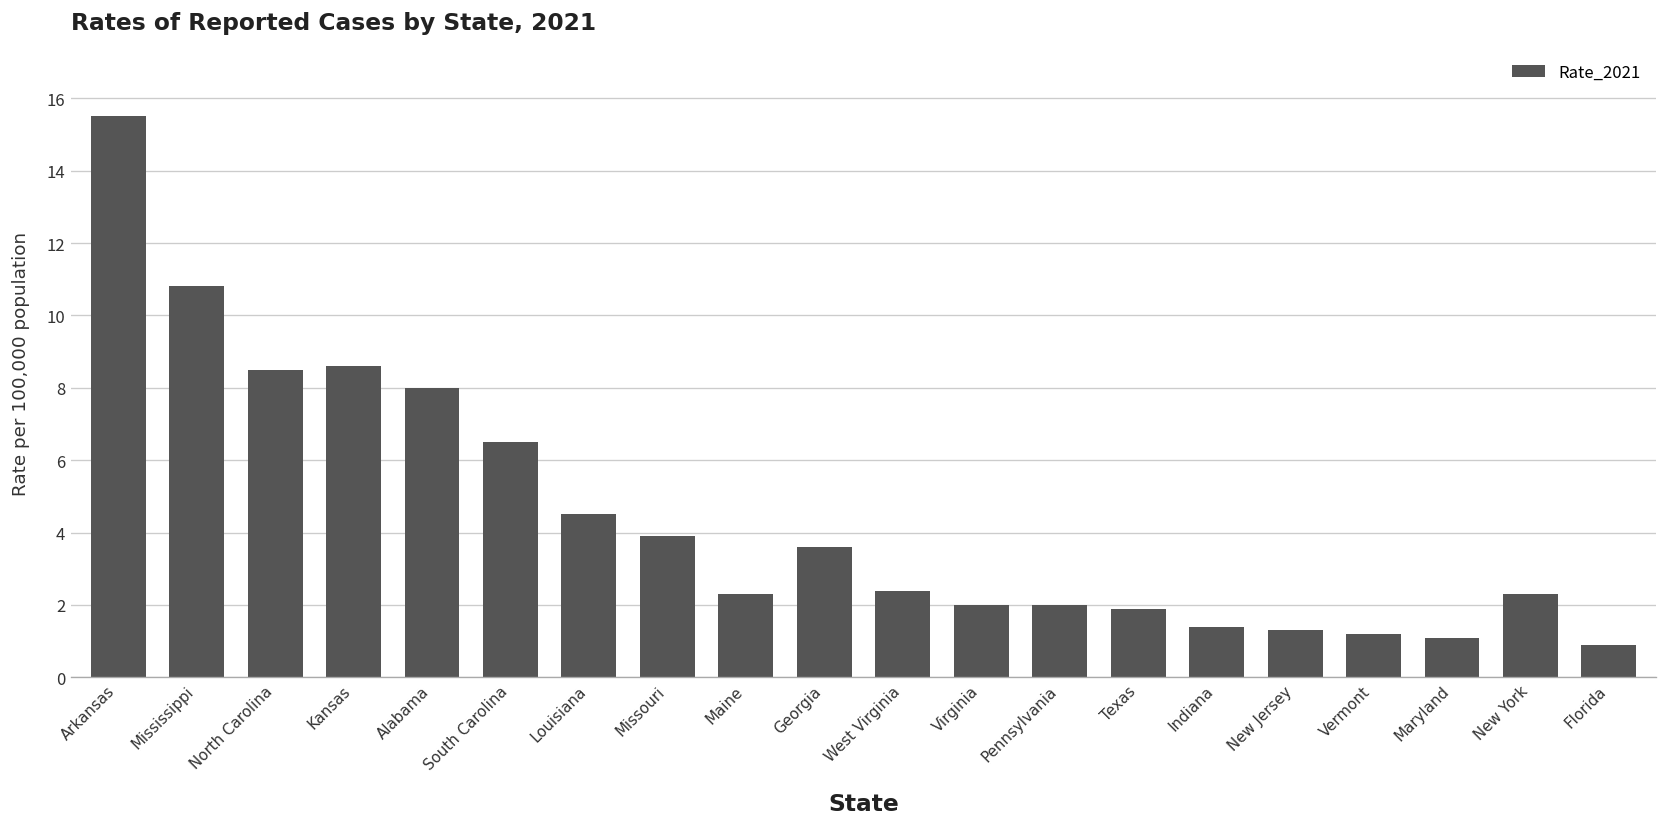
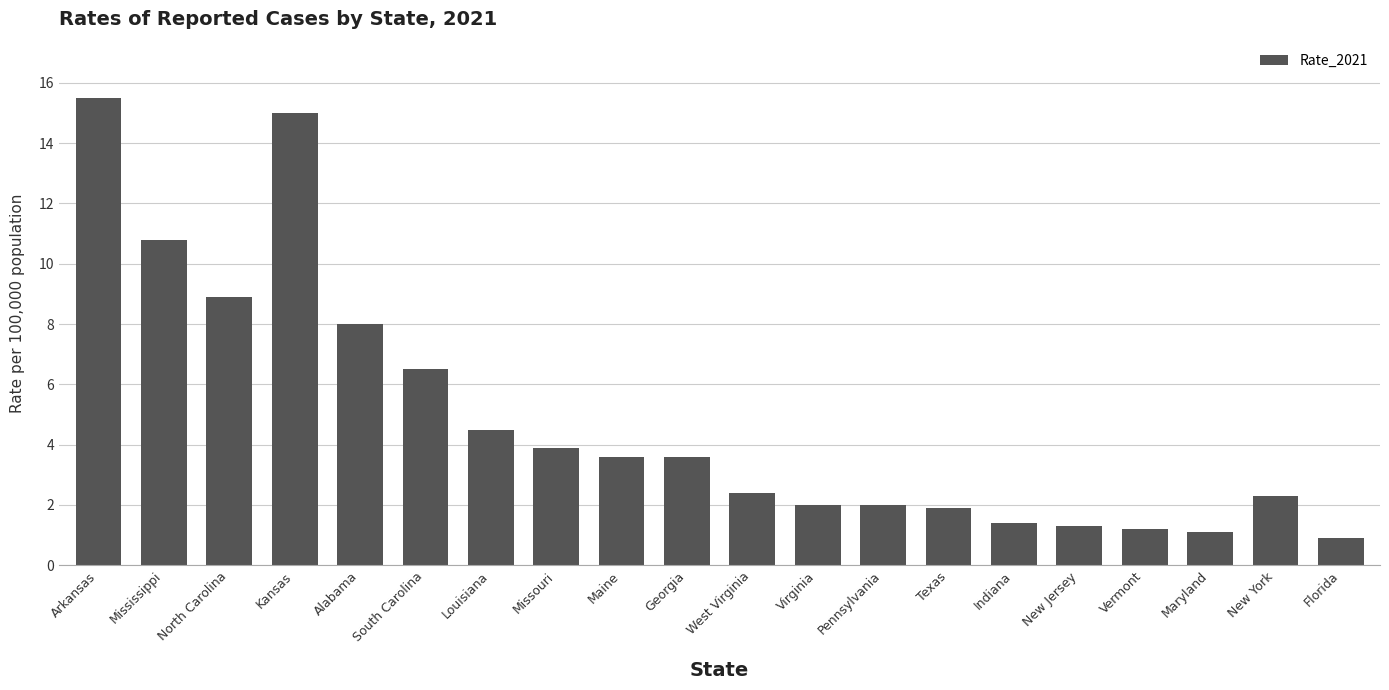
North Carolina: 8.5 -> 8.9
Kansas: 8.6 -> 15.0
Maine: 2.3 -> 3.6
